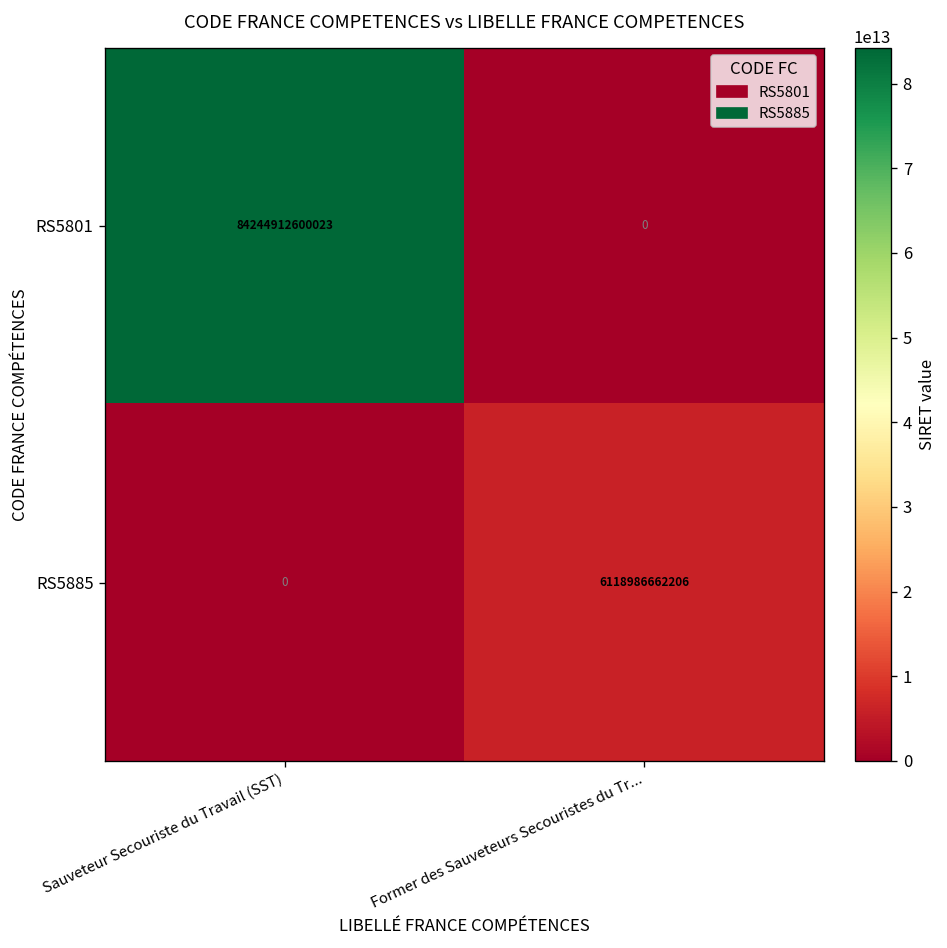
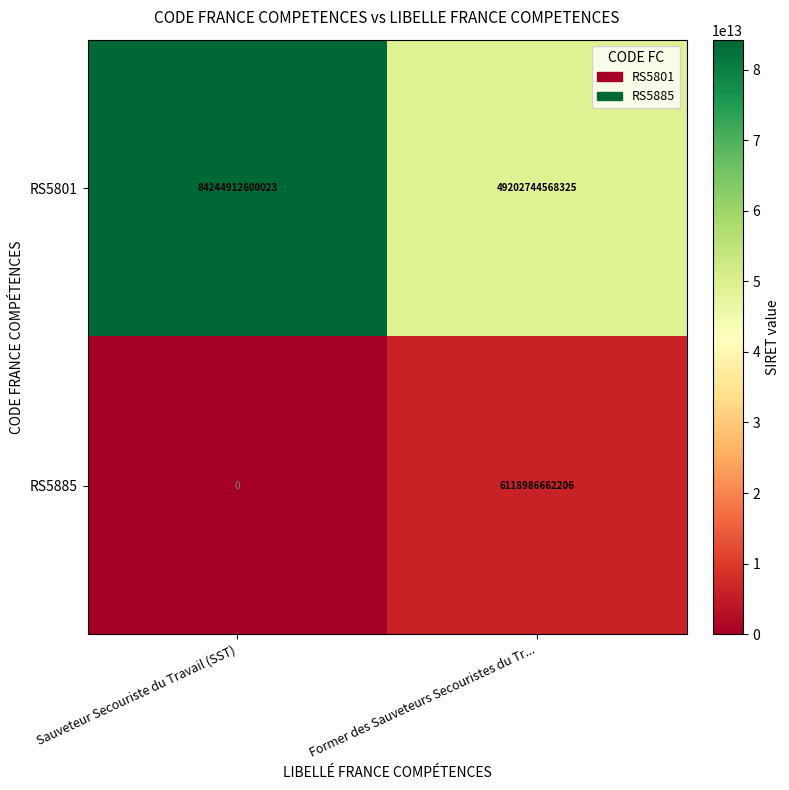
RS5801, Former des Sauveteurs Secouristes du Tr...: 0 -> 49202744568325
